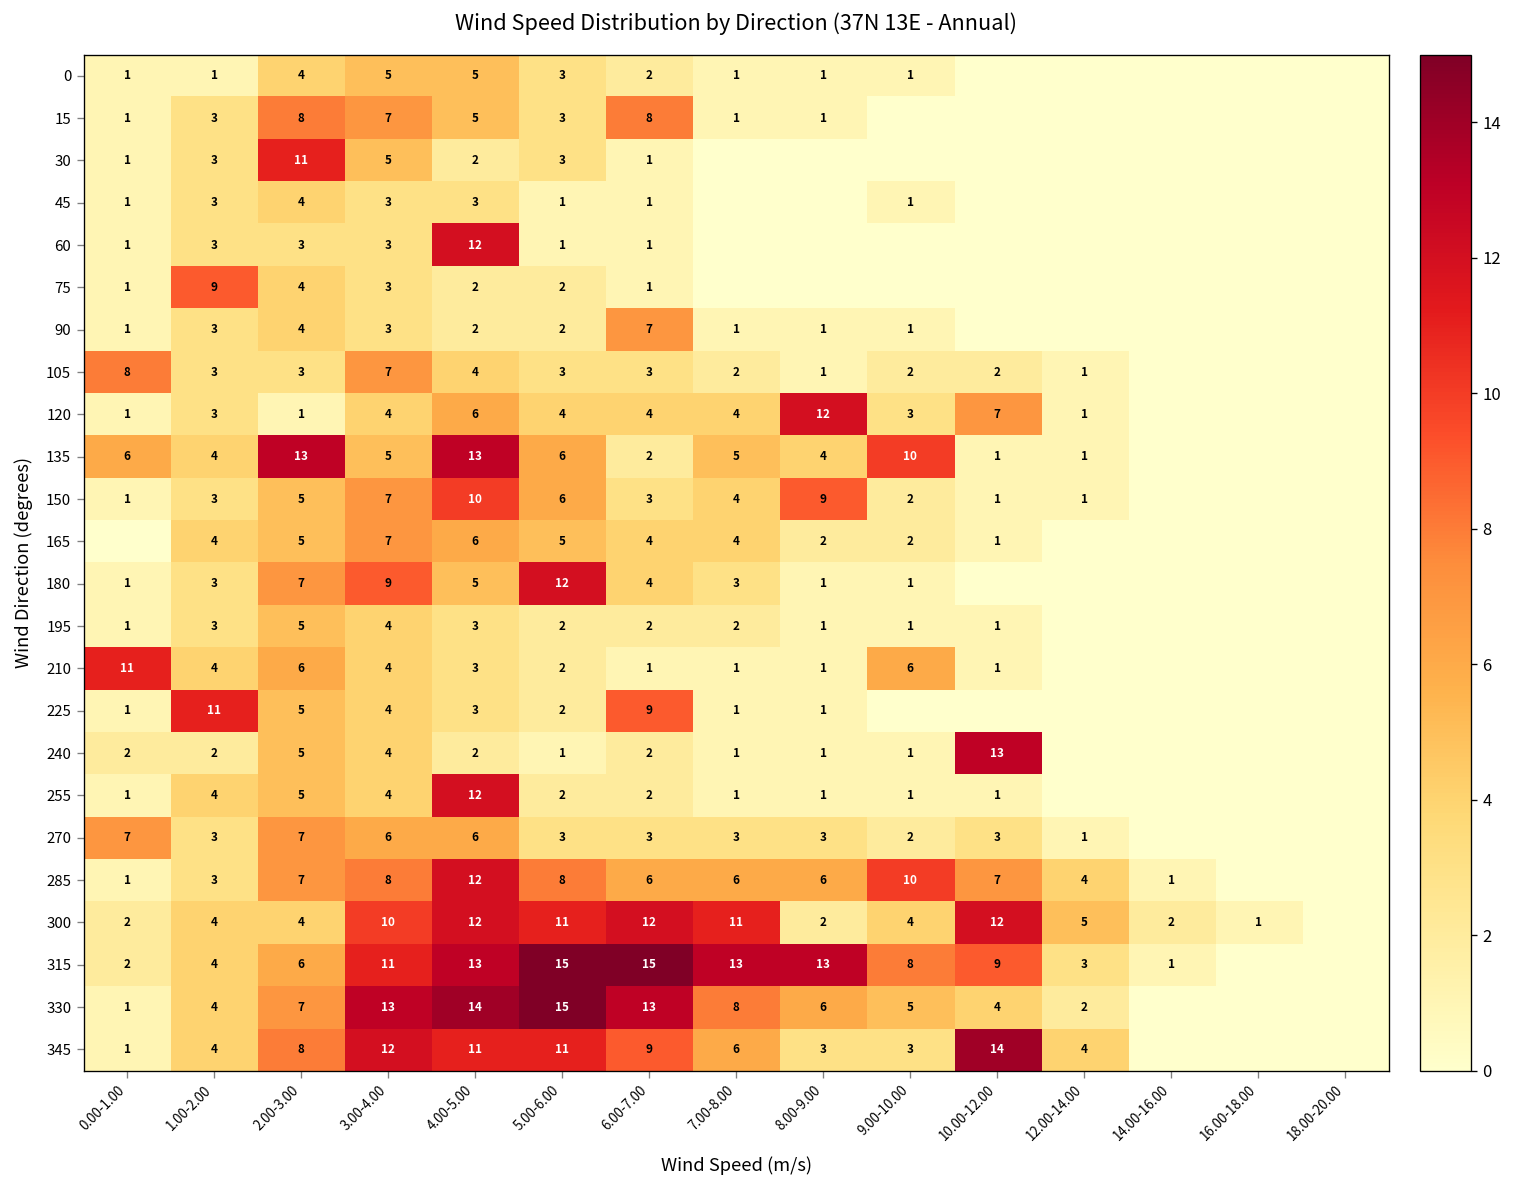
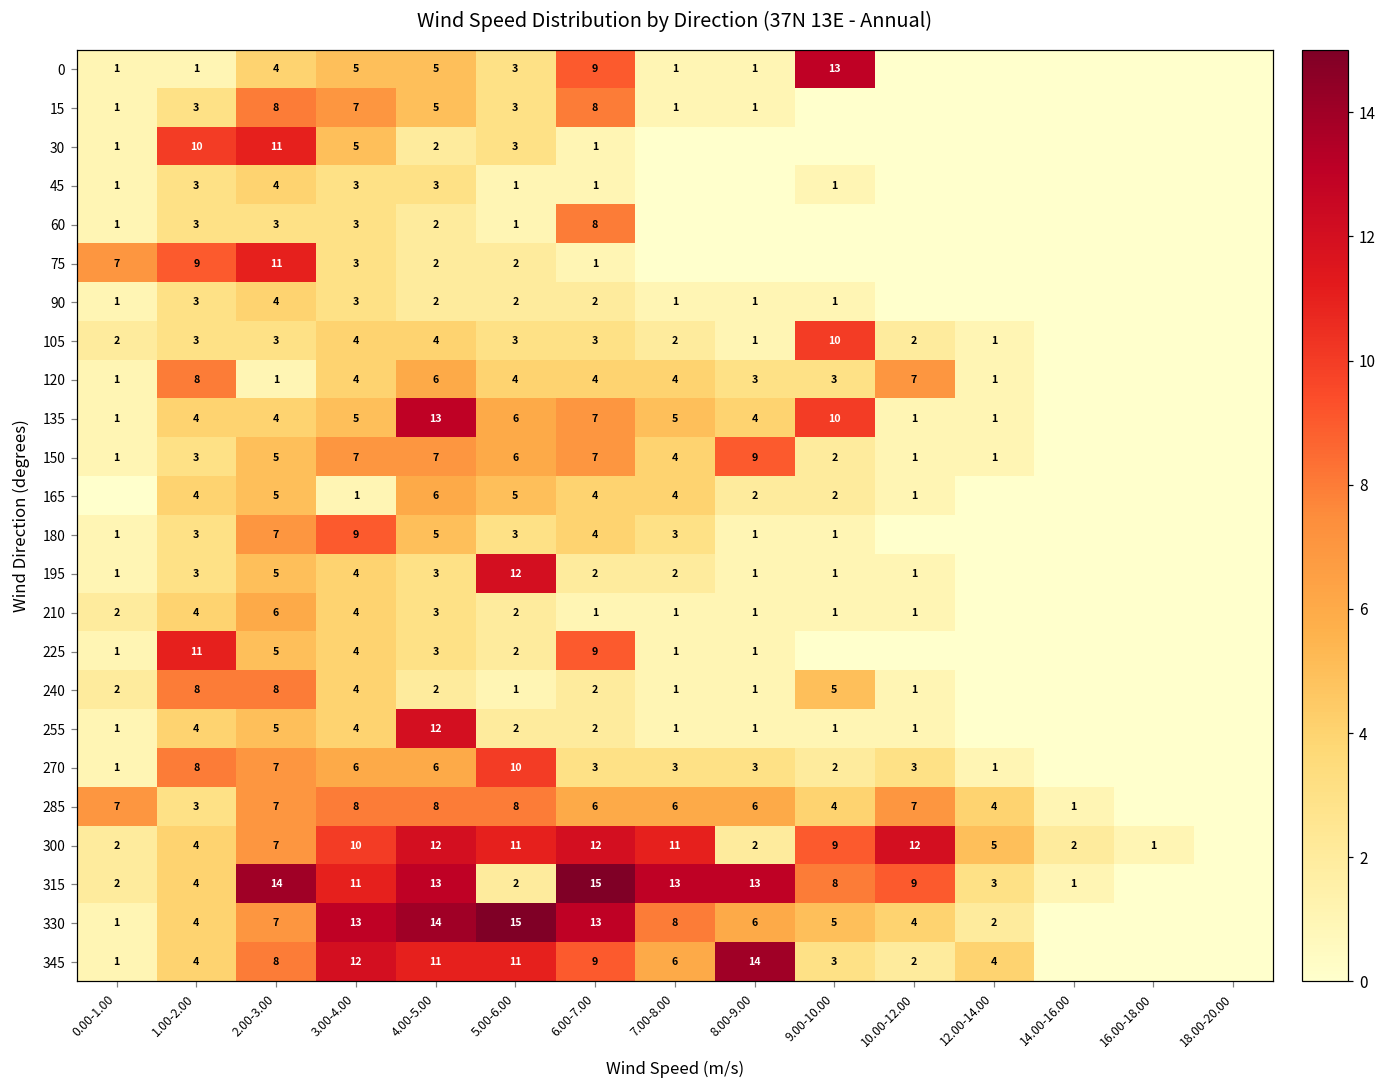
0, 6.00-7.00: 2 -> 9
0, 9.00-10.00: 1 -> 13
30, 1.00-2.00: 3 -> 10
60, 4.00-5.00: 12 -> 2
60, 6.00-7.00: 1 -> 8
75, 0.00-1.00: 1 -> 7
75, 2.00-3.00: 4 -> 11
90, 6.00-7.00: 7 -> 2
105, 0.00-1.00: 8 -> 2
105, 3.00-4.00: 7 -> 4
105, 9.00-10.00: 2 -> 10
120, 1.00-2.00: 3 -> 8
120, 8.00-9.00: 12 -> 3
135, 0.00-1.00: 6 -> 1
135, 2.00-3.00: 13 -> 4
135, 6.00-7.00: 2 -> 7
150, 4.00-5.00: 10 -> 7
150, 6.00-7.00: 3 -> 7
165, 3.00-4.00: 7 -> 1
180, 5.00-6.00: 12 -> 3
195, 5.00-6.00: 2 -> 12
210, 0.00-1.00: 11 -> 2
210, 9.00-10.00: 6 -> 1
240, 1.00-2.00: 2 -> 8
240, 2.00-3.00: 5 -> 8
240, 9.00-10.00: 1 -> 5
240, 10.00-12.00: 13 -> 1
270, 0.00-1.00: 7 -> 1
270, 1.00-2.00: 3 -> 8
270, 5.00-6.00: 3 -> 10
285, 0.00-1.00: 1 -> 7
285, 4.00-5.00: 12 -> 8
285, 9.00-10.00: 10 -> 4
300, 2.00-3.00: 4 -> 7
300, 9.00-10.00: 4 -> 9
315, 2.00-3.00: 6 -> 14
315, 5.00-6.00: 15 -> 2
345, 8.00-9.00: 3 -> 14
345, 10.00-12.00: 14 -> 2
